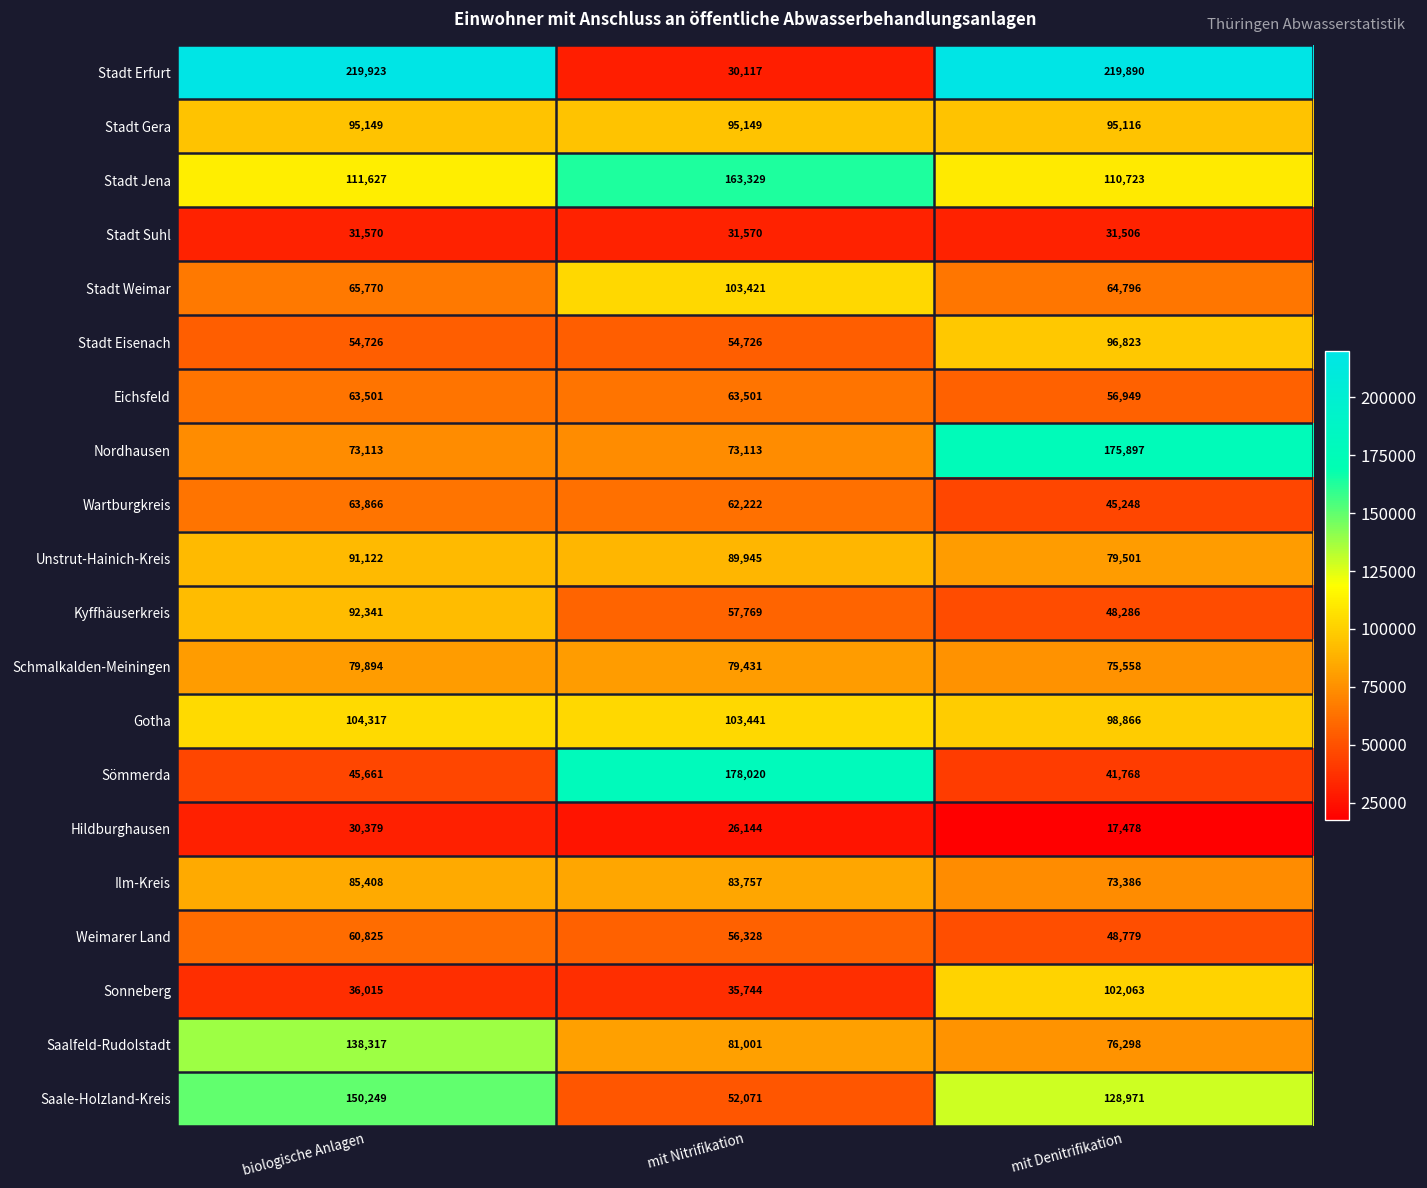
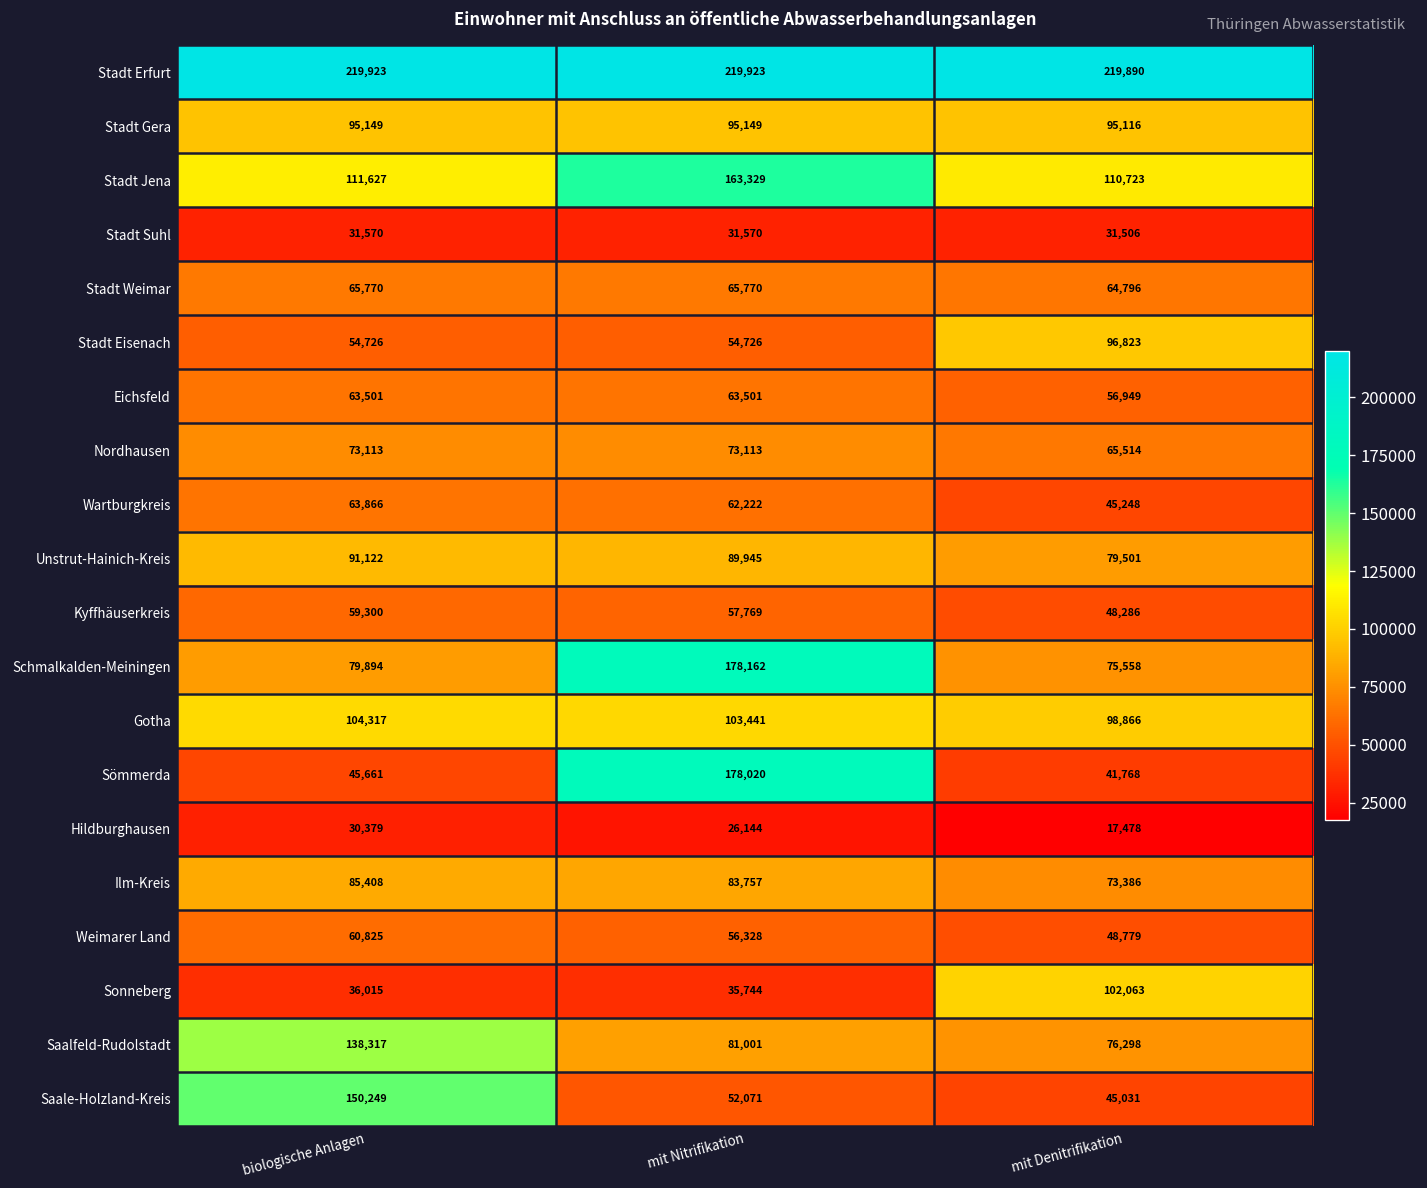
Stadt Erfurt, mit Nitrifikation: 30,117 -> 219,923
Stadt Weimar, mit Nitrifikation: 103,421 -> 65,770
Nordhausen, mit Denitrifikation: 175,897 -> 65,514
Kyffhäuserkreis, biologische Anlagen: 92,341 -> 59,300
Schmalkalden-Meiningen, mit Nitrifikation: 79,431 -> 178,162
Saale-Holzland-Kreis, mit Denitrifikation: 128,971 -> 45,031
